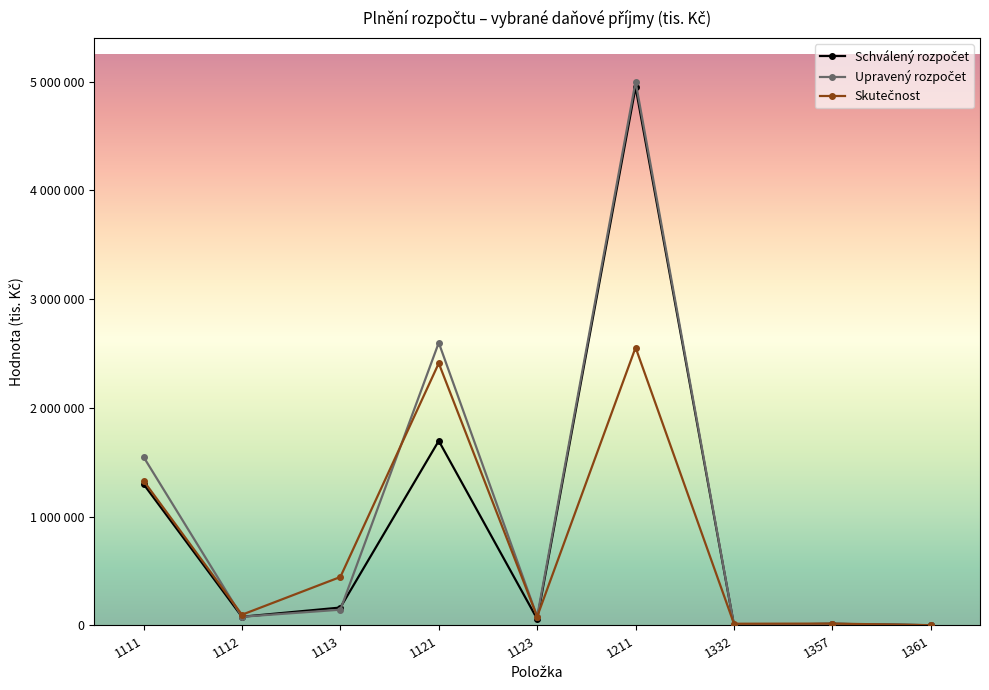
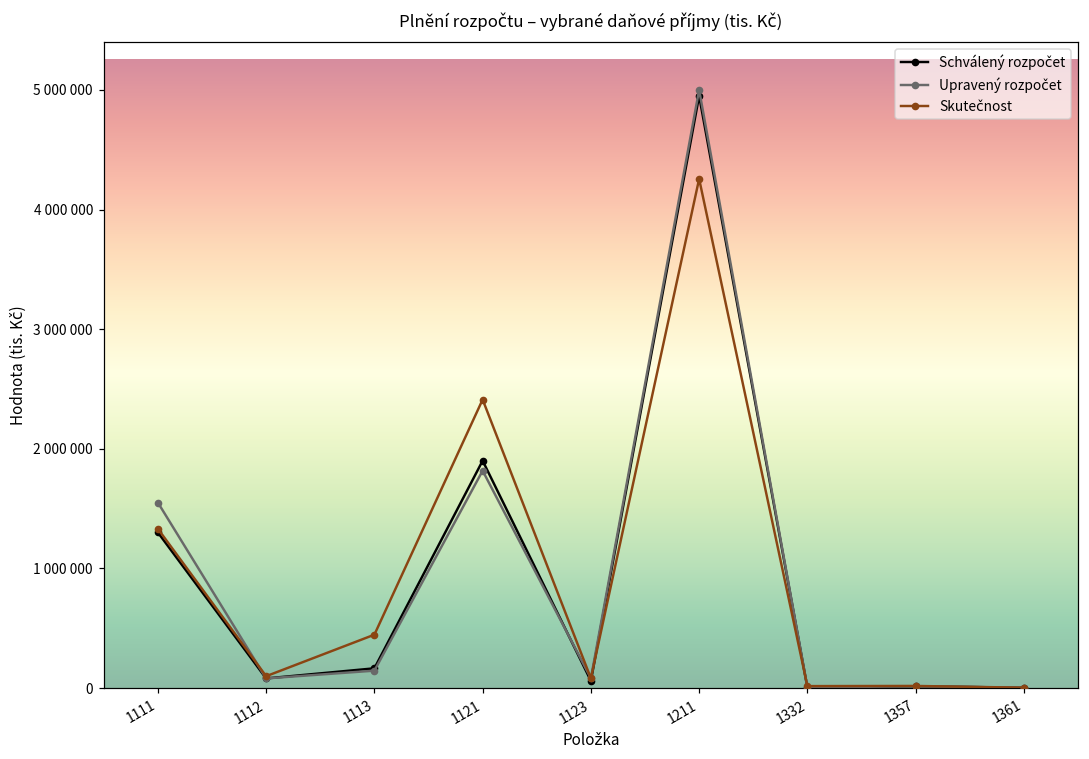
Schválený rozpočet, 1121: 1700000 -> 1900000
Upravený rozpočet, 1121: 2600000 -> 1820000
Skutečnost, 1211: 2560000 -> 4260000
